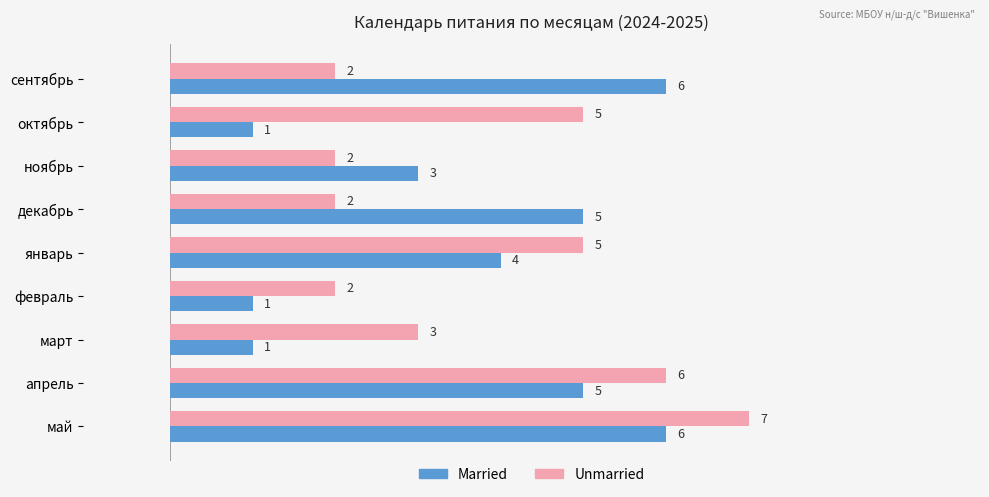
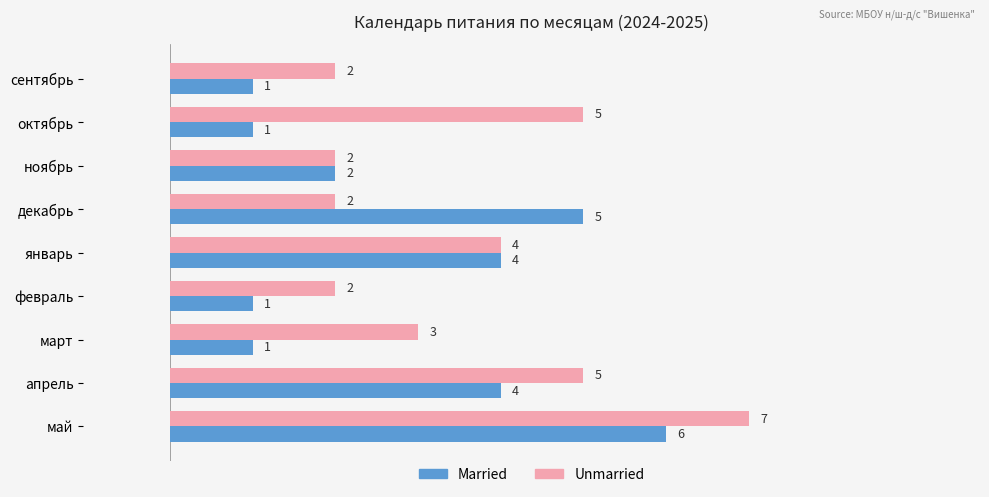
Married, сентябрь: 6 -> 1
Married, ноябрь: 3 -> 2
Unmarried, январь: 5 -> 4
Unmarried, апрель: 6 -> 5
Married, апрель: 5 -> 4
